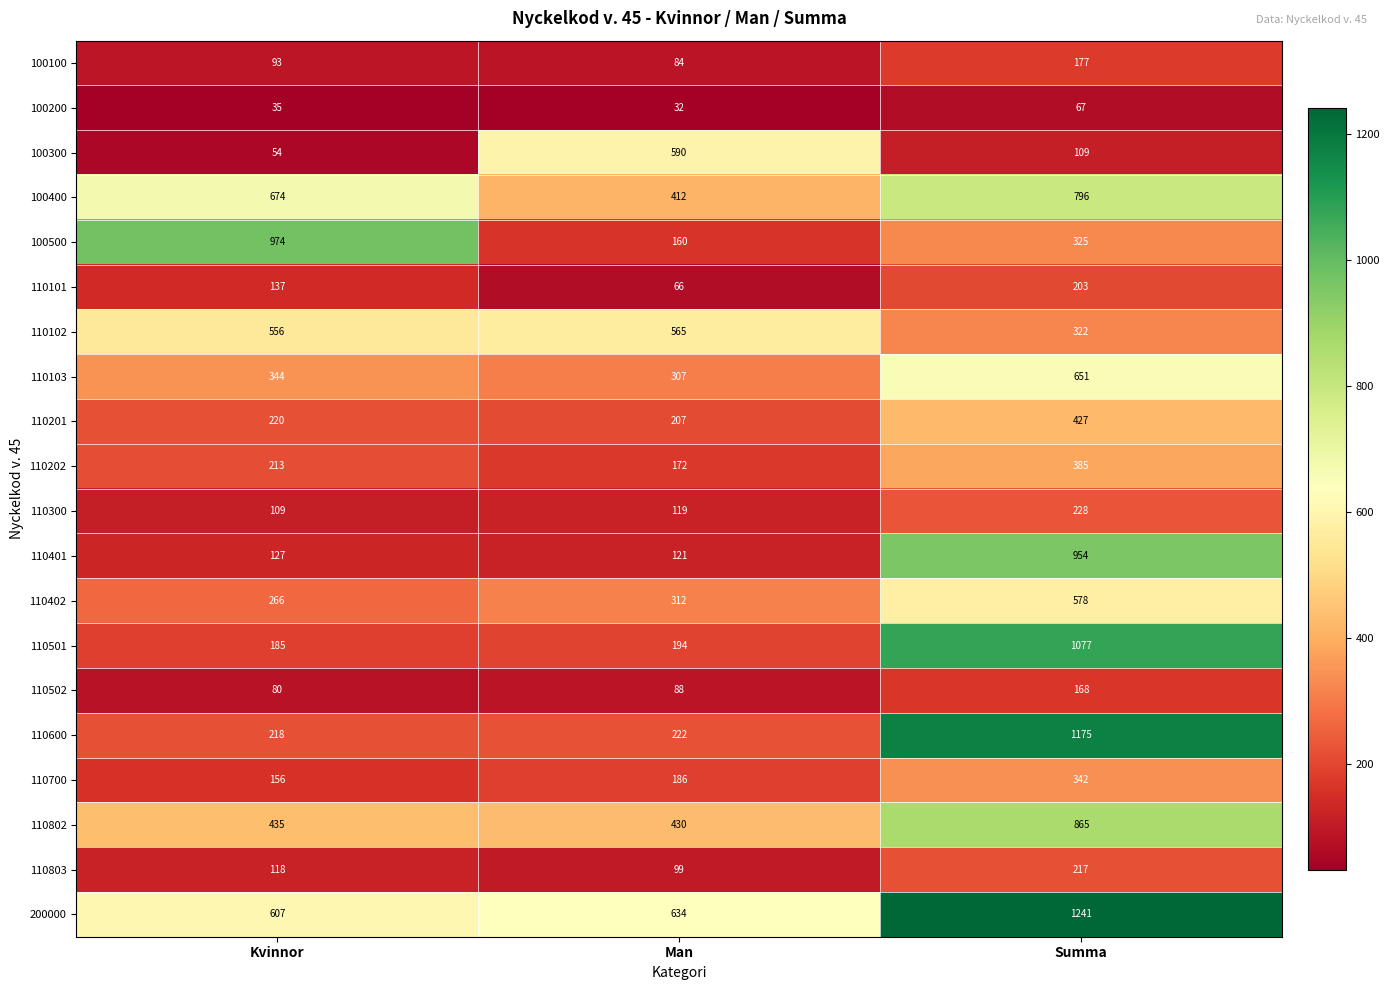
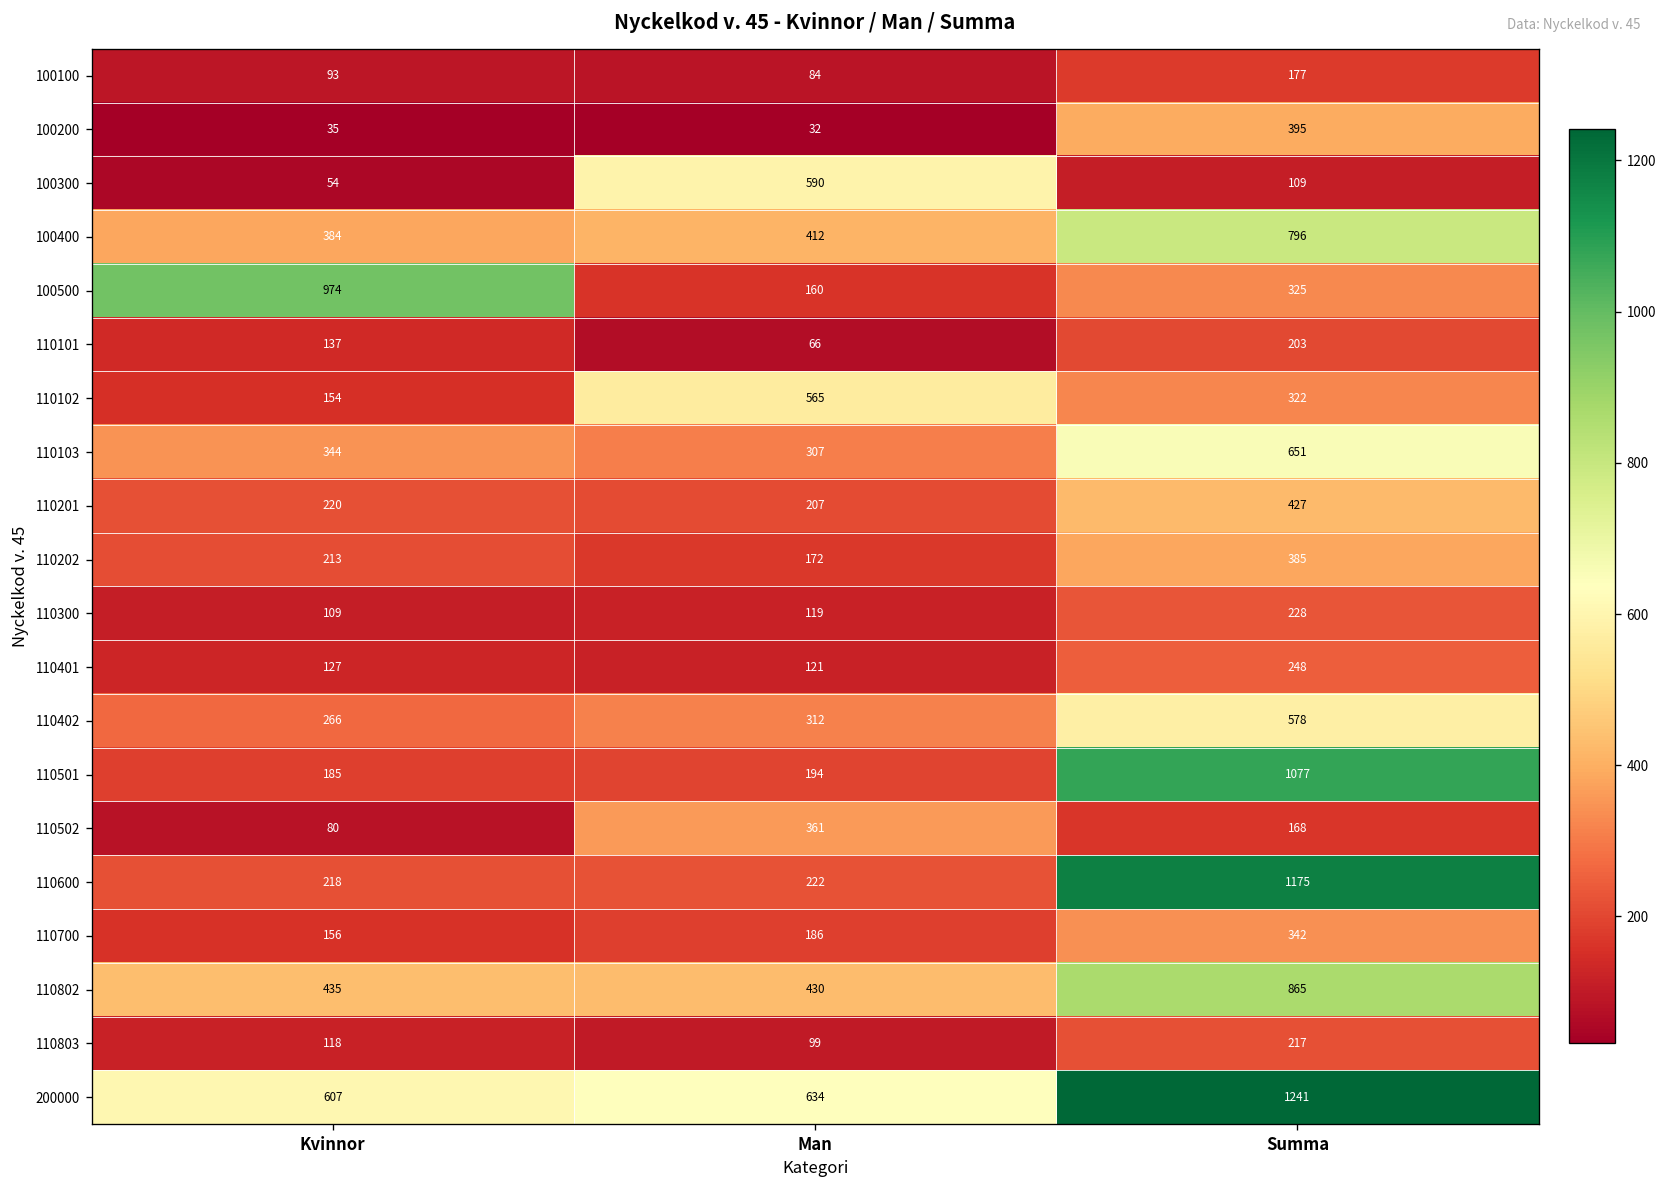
100200, Summa: 67 -> 395
100400, Kvinnor: 674 -> 384
110102, Kvinnor: 556 -> 154
110401, Summa: 954 -> 248
110502, Man: 88 -> 361
